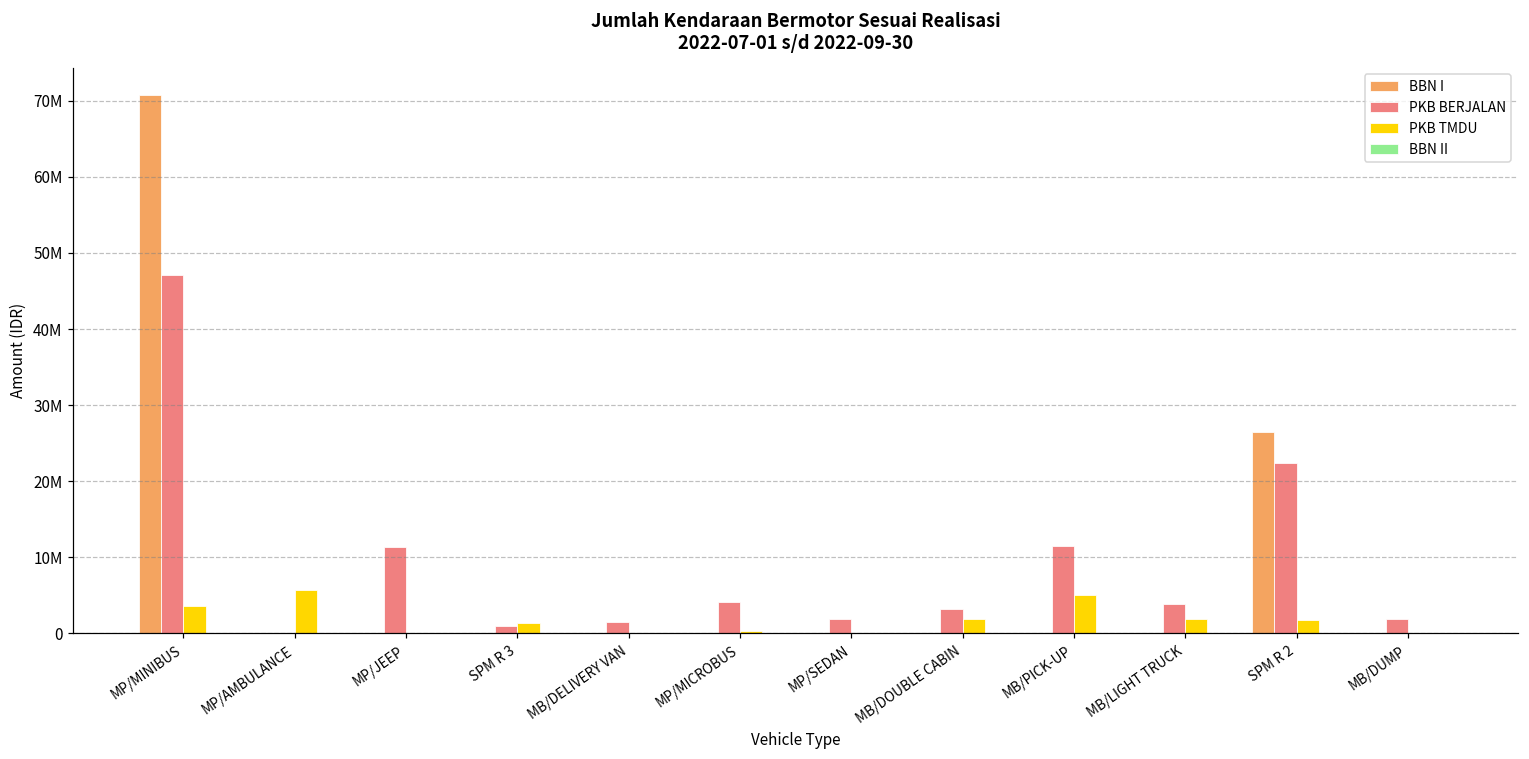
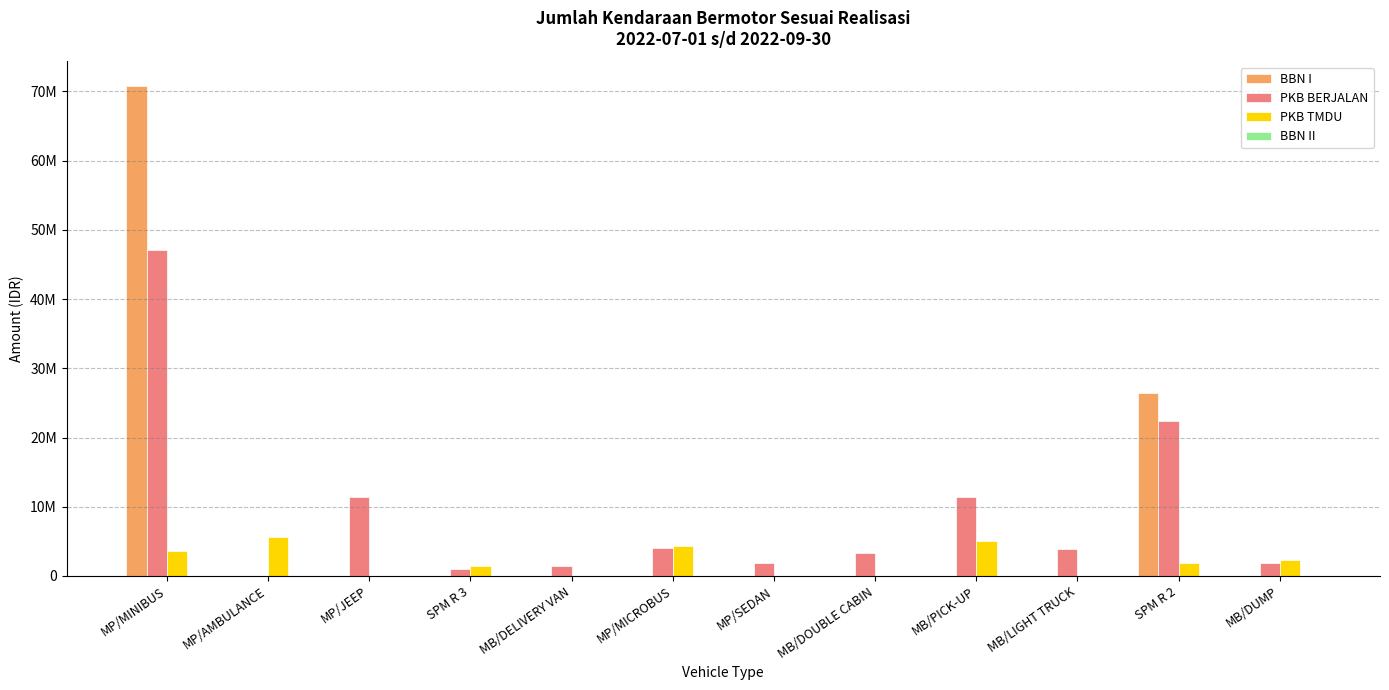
PKB TMDU, MP/MICROBUS: 0 -> 4000000
PKB TMDU, MB/DOUBLE CABIN: 2000000 -> 0
PKB TMDU, MB/LIGHT TRUCK: 2000000 -> 0
PKB TMDU, MB/DUMP: 0 -> 2000000
